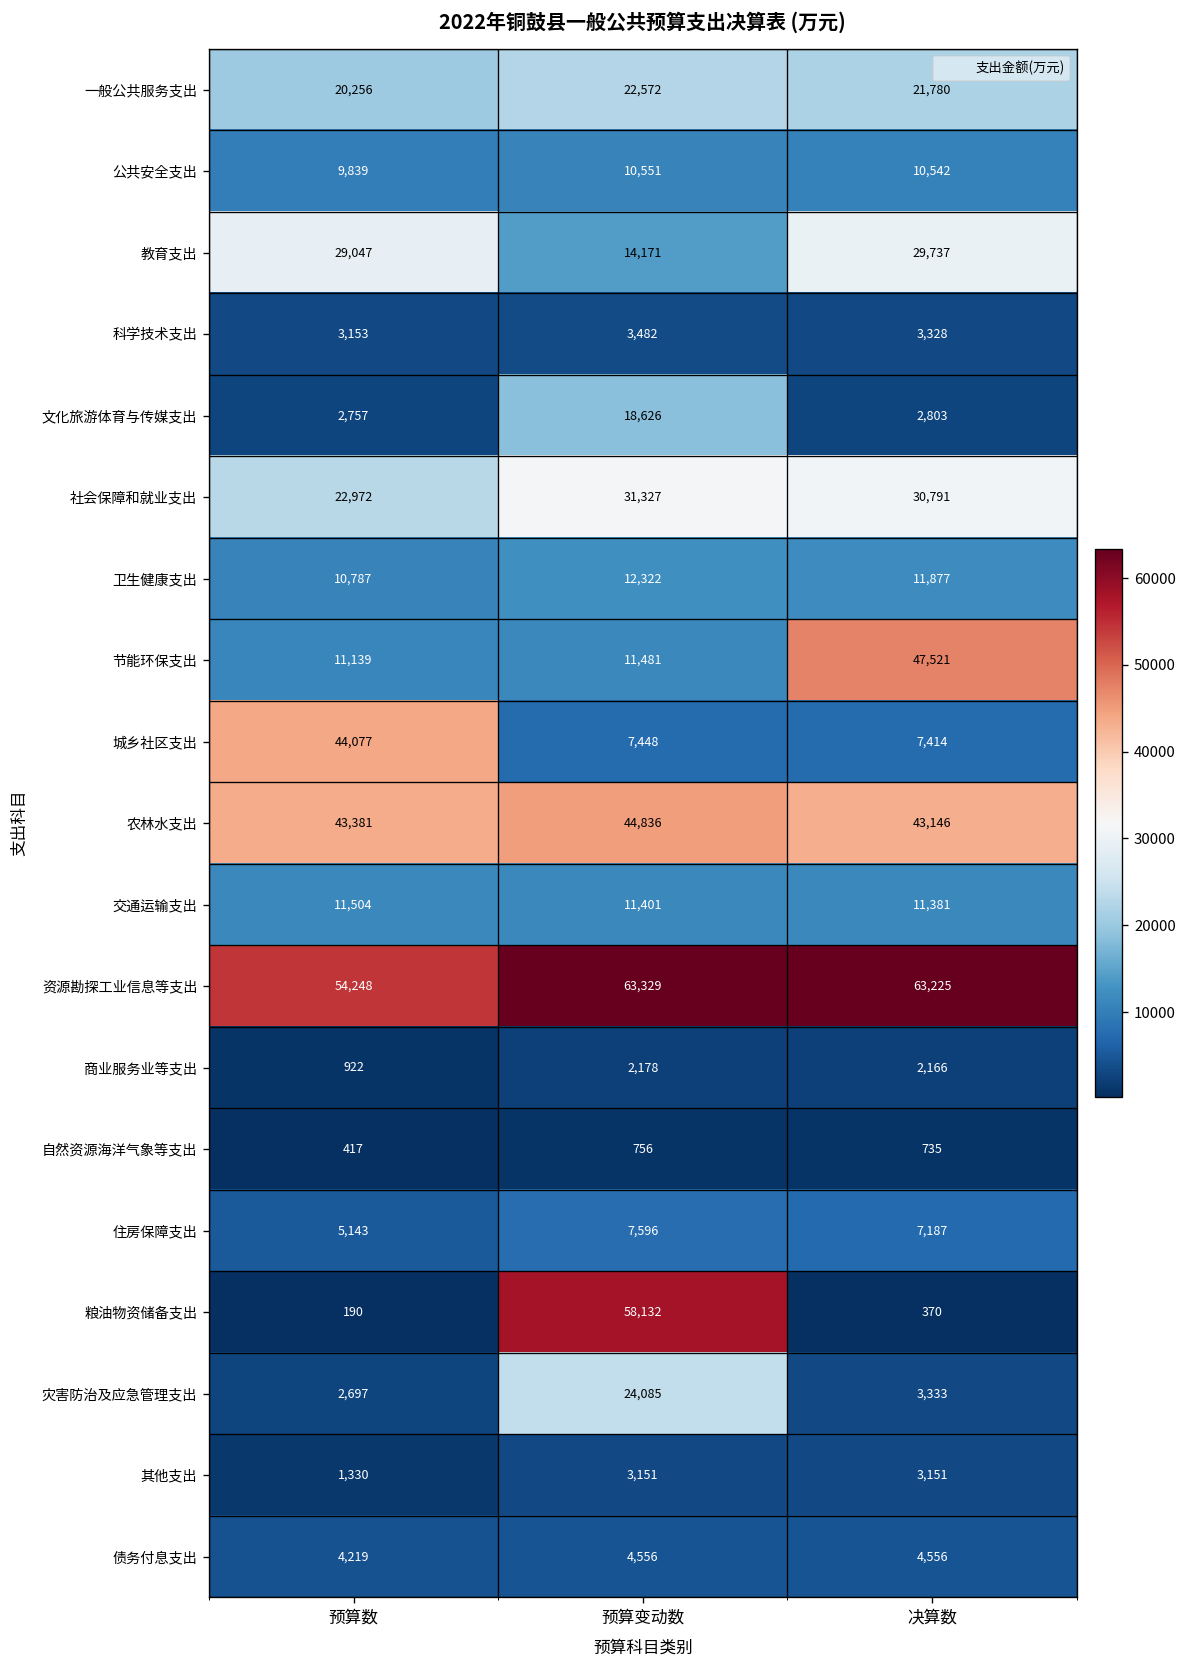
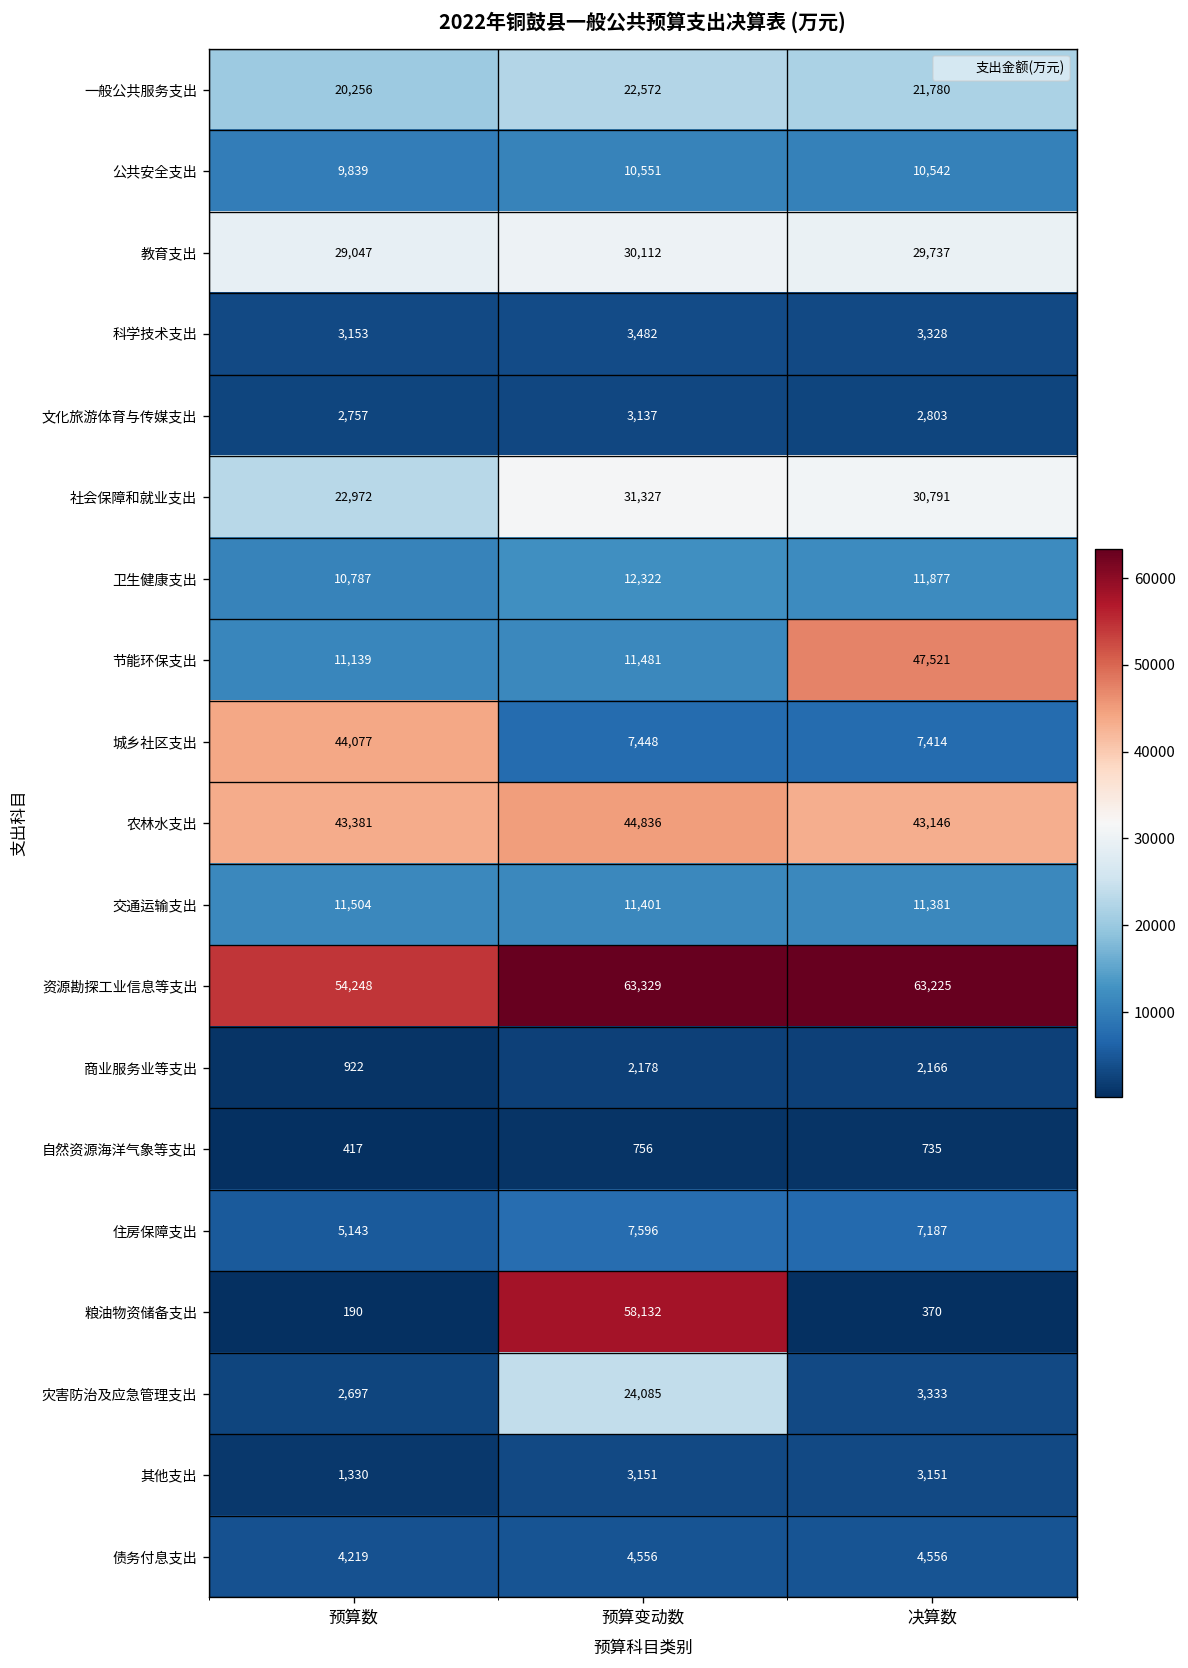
教育支出, 预算变动数: 14,171 -> 30,112
文化旅游体育与传媒支出, 预算变动数: 18,626 -> 3,137
